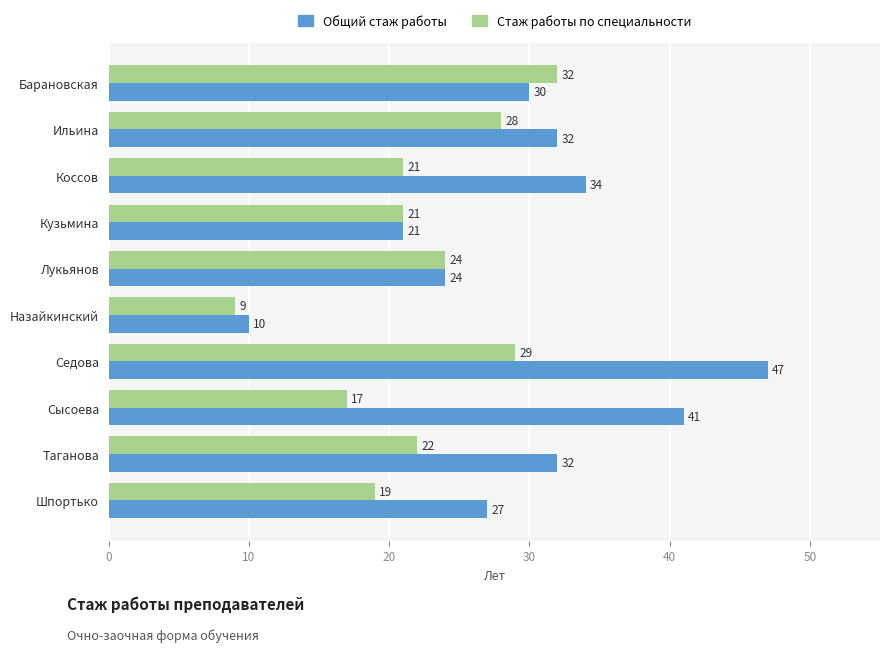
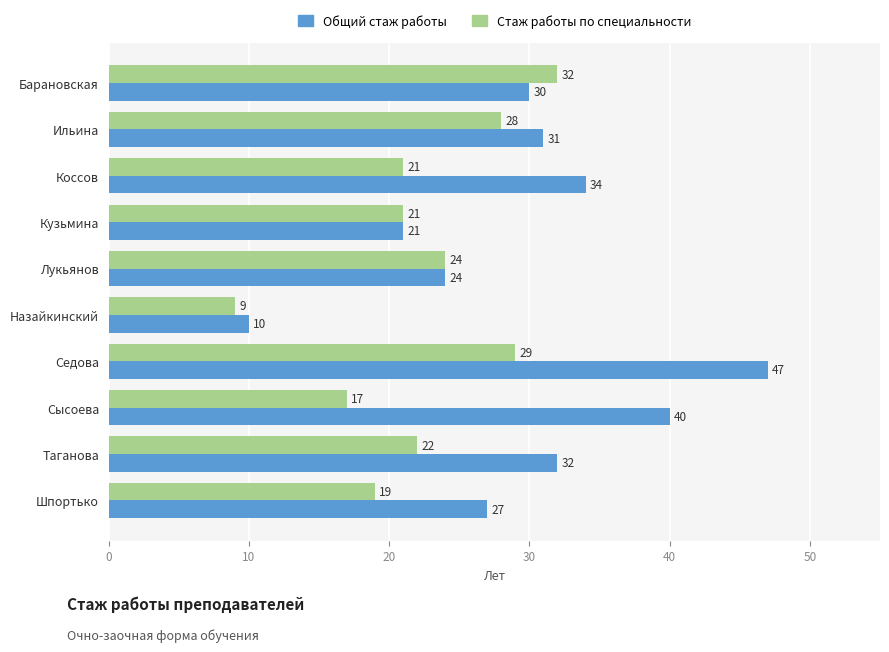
Общий стаж работы, Ильина: 32 -> 31
Общий стаж работы, Сысоева: 41 -> 40
